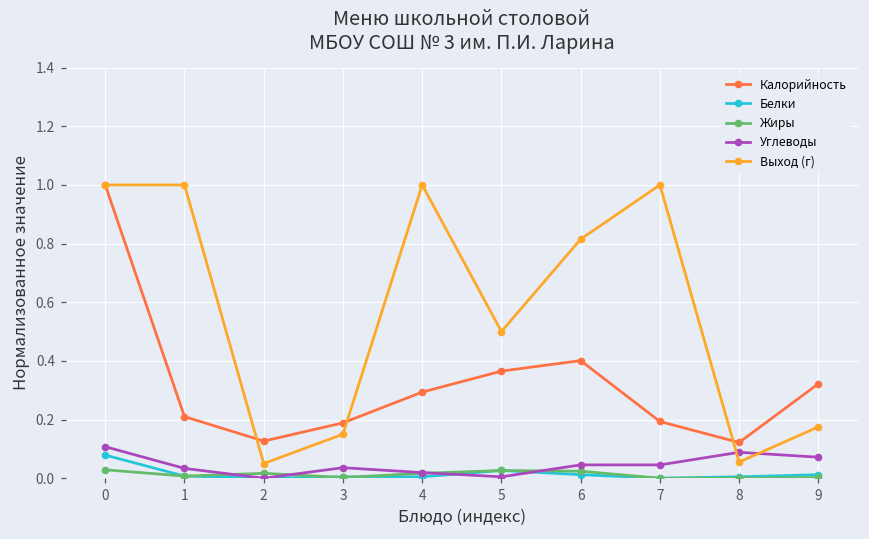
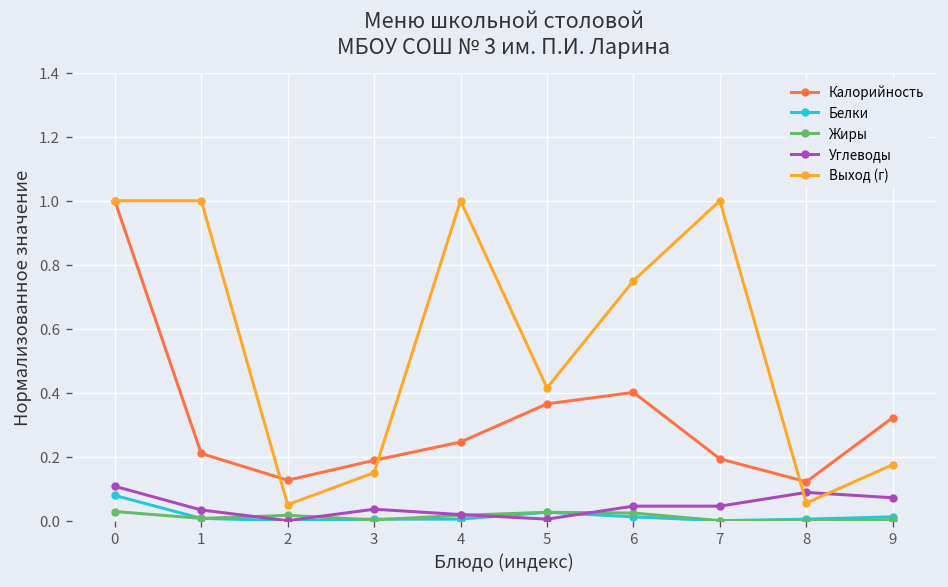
Калорийность, 4: 0.29 -> 0.25
Выход (г), 5: 0.50 -> 0.42
Выход (г), 6: 0.82 -> 0.75
